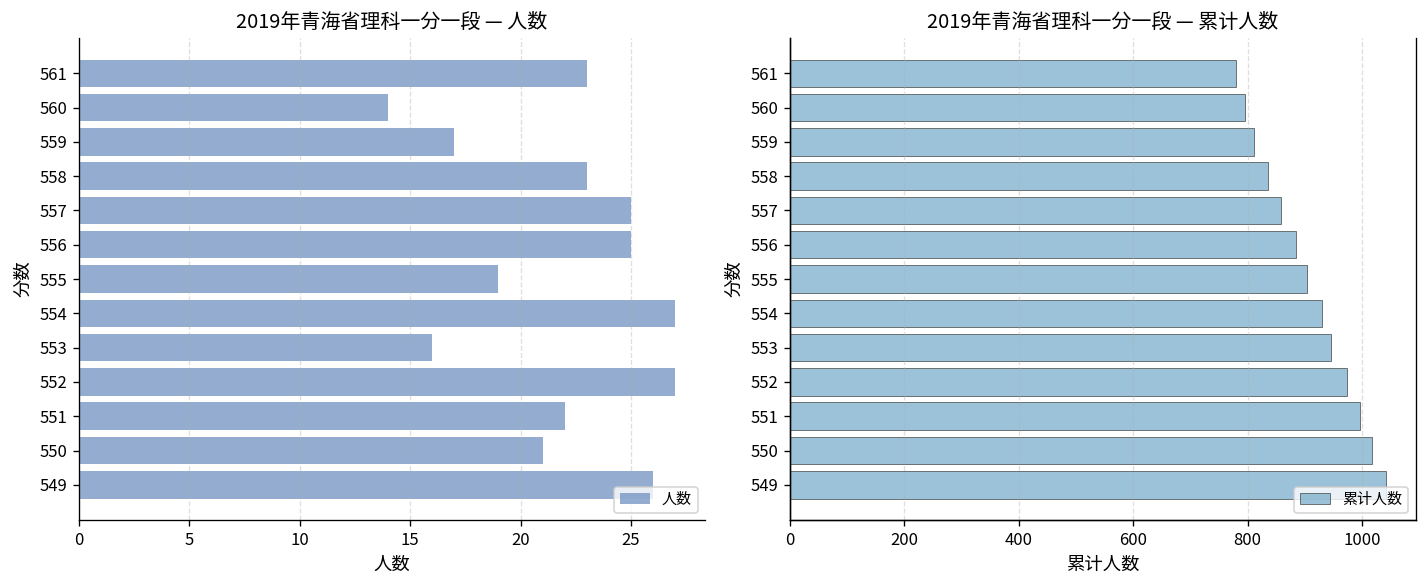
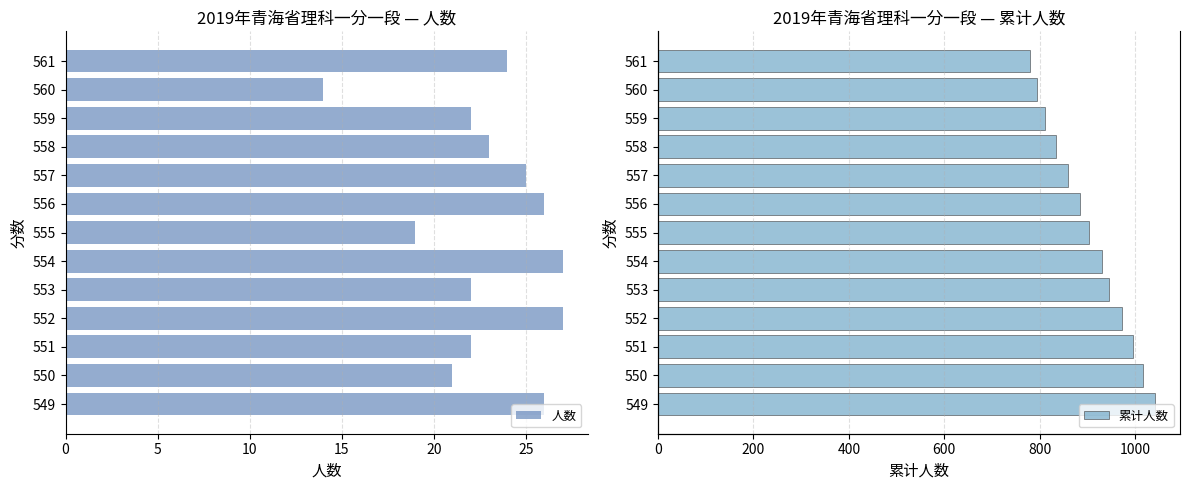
2019年青海省理科一分一段 — 人数, 561: 23 -> 24
2019年青海省理科一分一段 — 人数, 559: 17 -> 22
2019年青海省理科一分一段 — 人数, 556: 25 -> 26
2019年青海省理科一分一段 — 人数, 553: 16 -> 22
